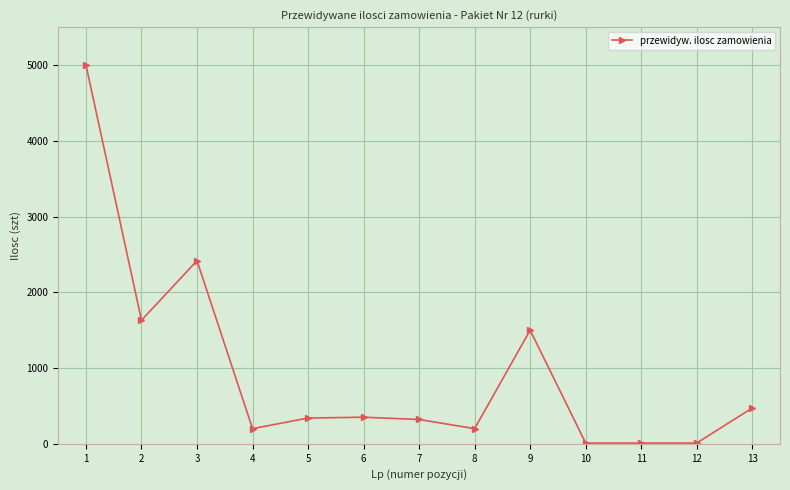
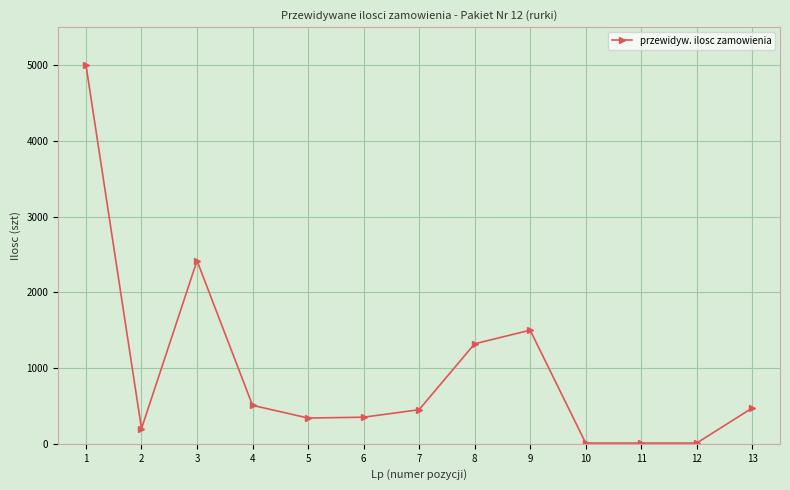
2: 1600 -> 200
4: 200 -> 500
7: 300 -> 500
8: 200 -> 1300
